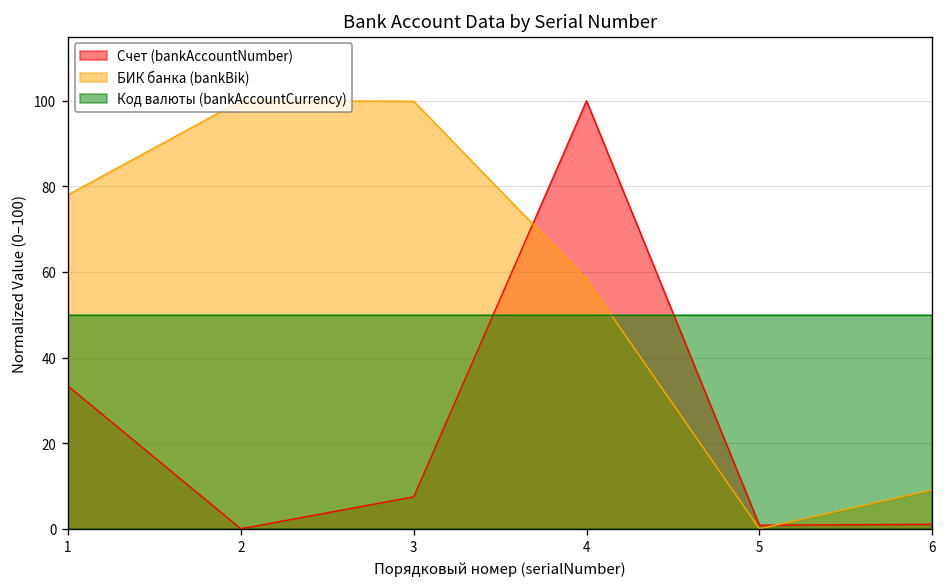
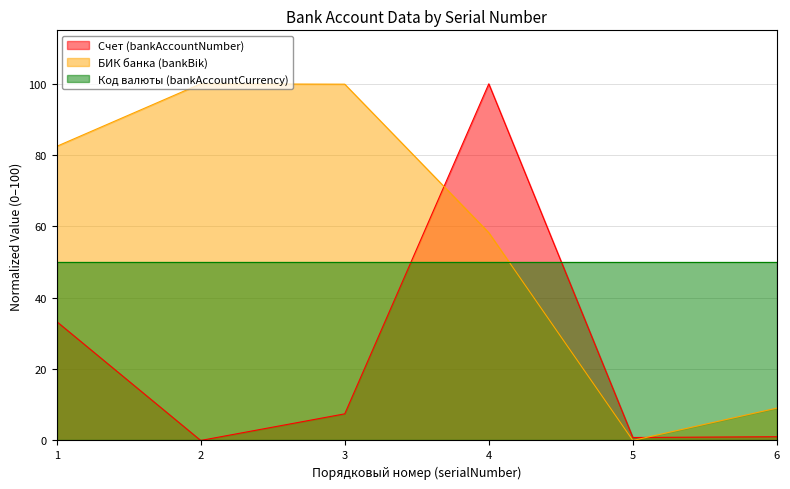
БИК банка (bankBik), 1: 78 -> 82
